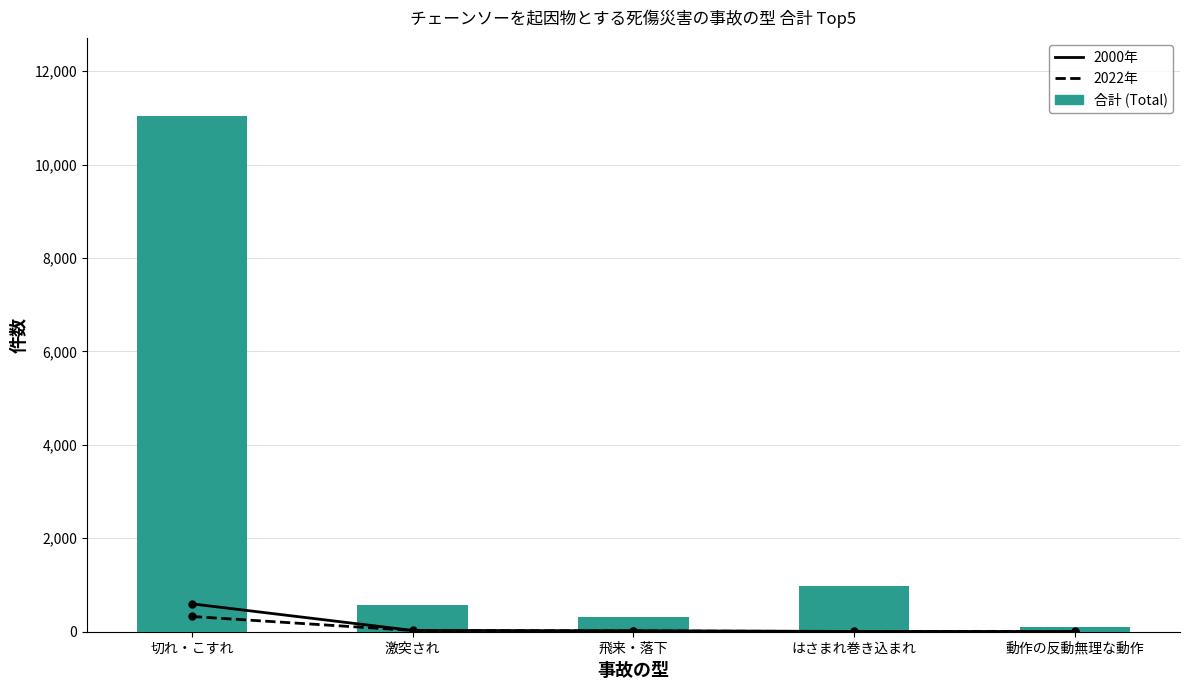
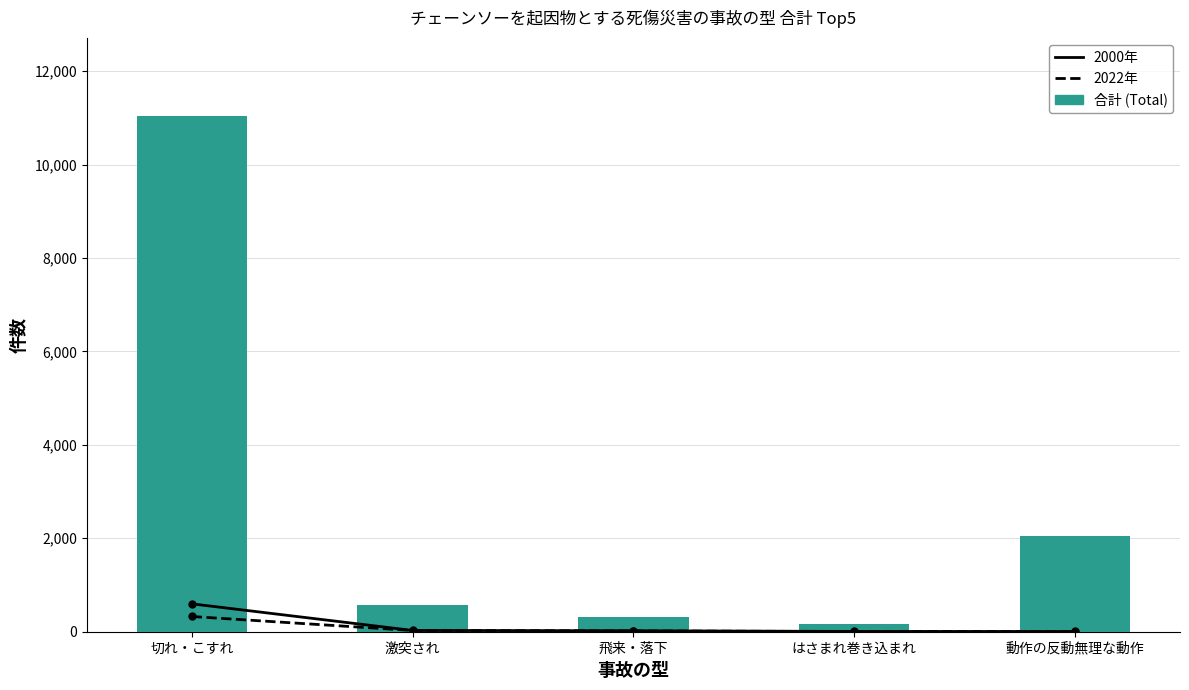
合計 (Total), はさまれ巻き込まれ: 1,000 -> 200
合計 (Total), 動作の反動無理な動作: 100 -> 2,000
